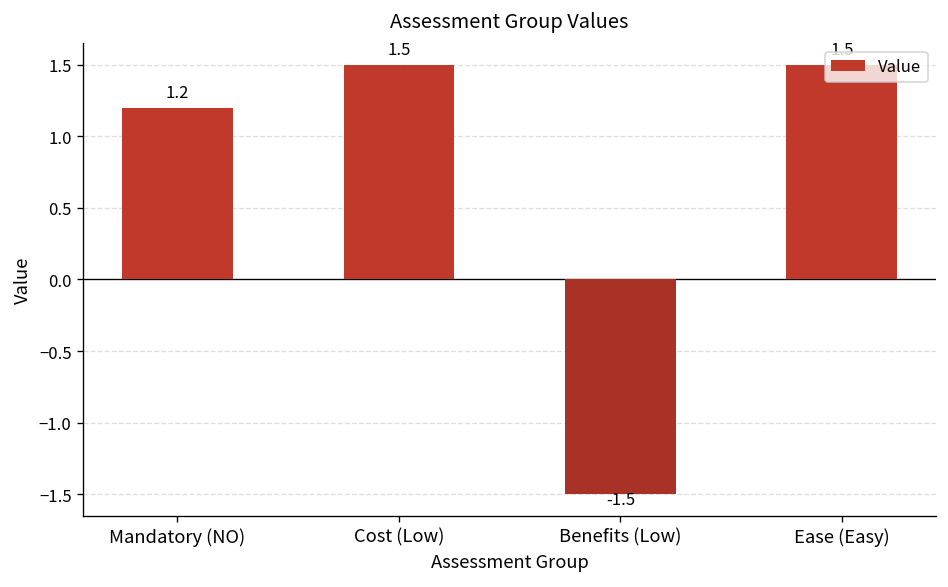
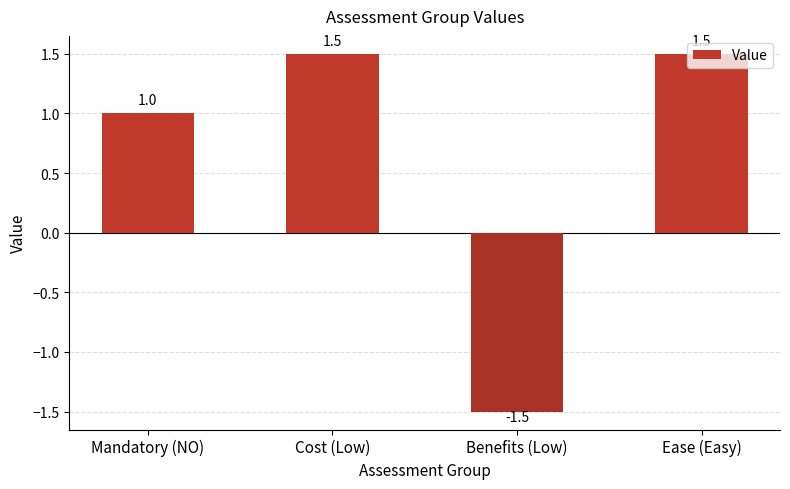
Mandatory (NO): 1.2 -> 1.0
